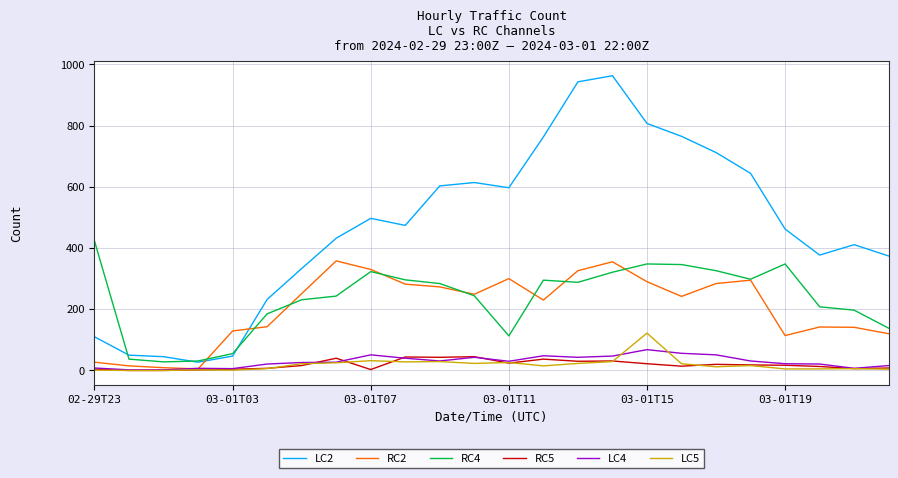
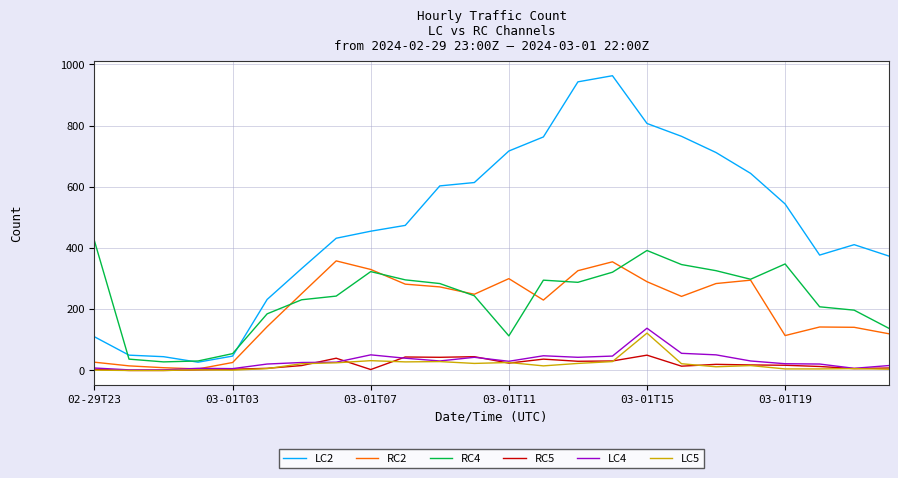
RC2, 03-01T03: 130 -> 30
LC2, 03-01T07: 500 -> 460
LC2, 03-01T11: 600 -> 720
RC4, 03-01T15: 350 -> 390
RC5, 03-01T15: 20 -> 50
LC4, 03-01T15: 70 -> 140
LC2, 03-01T19: 460 -> 540
